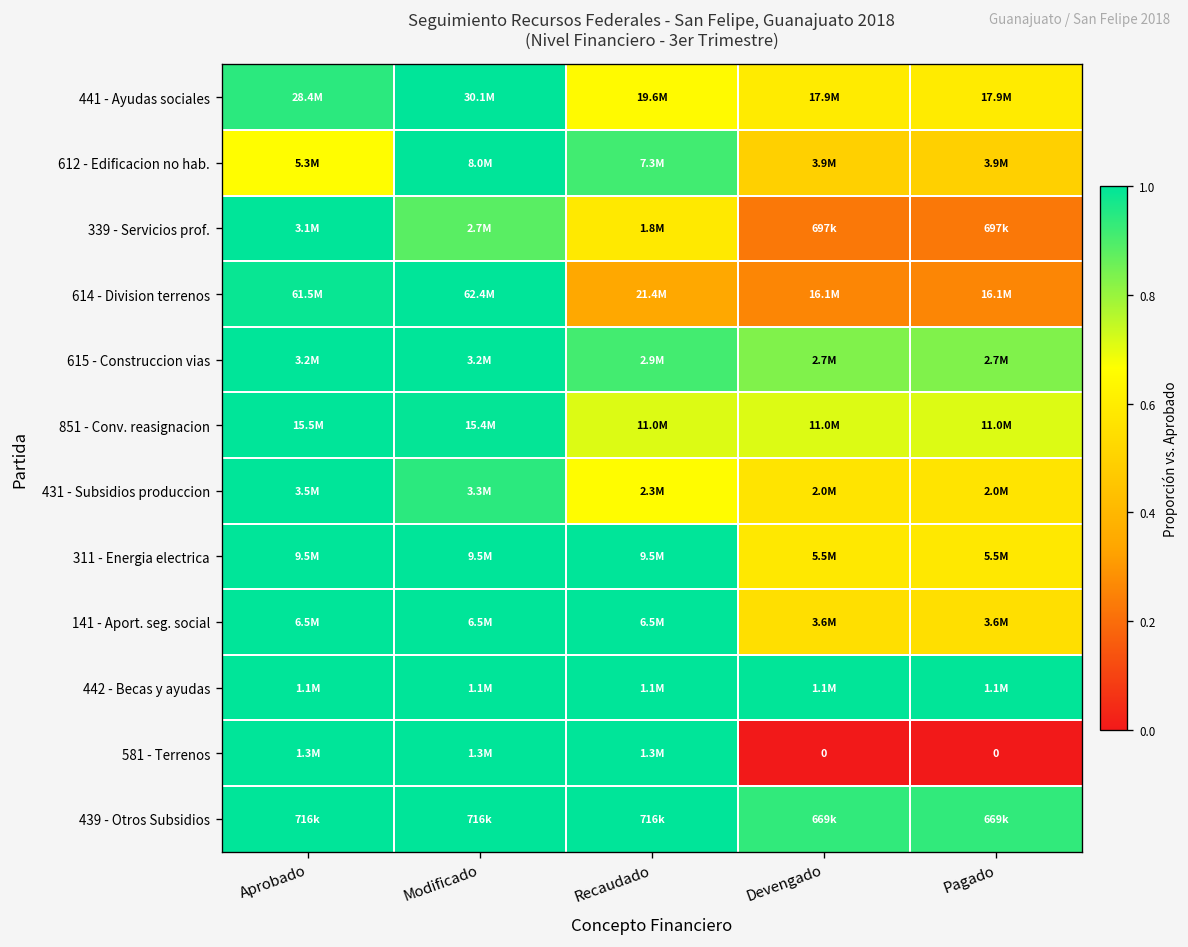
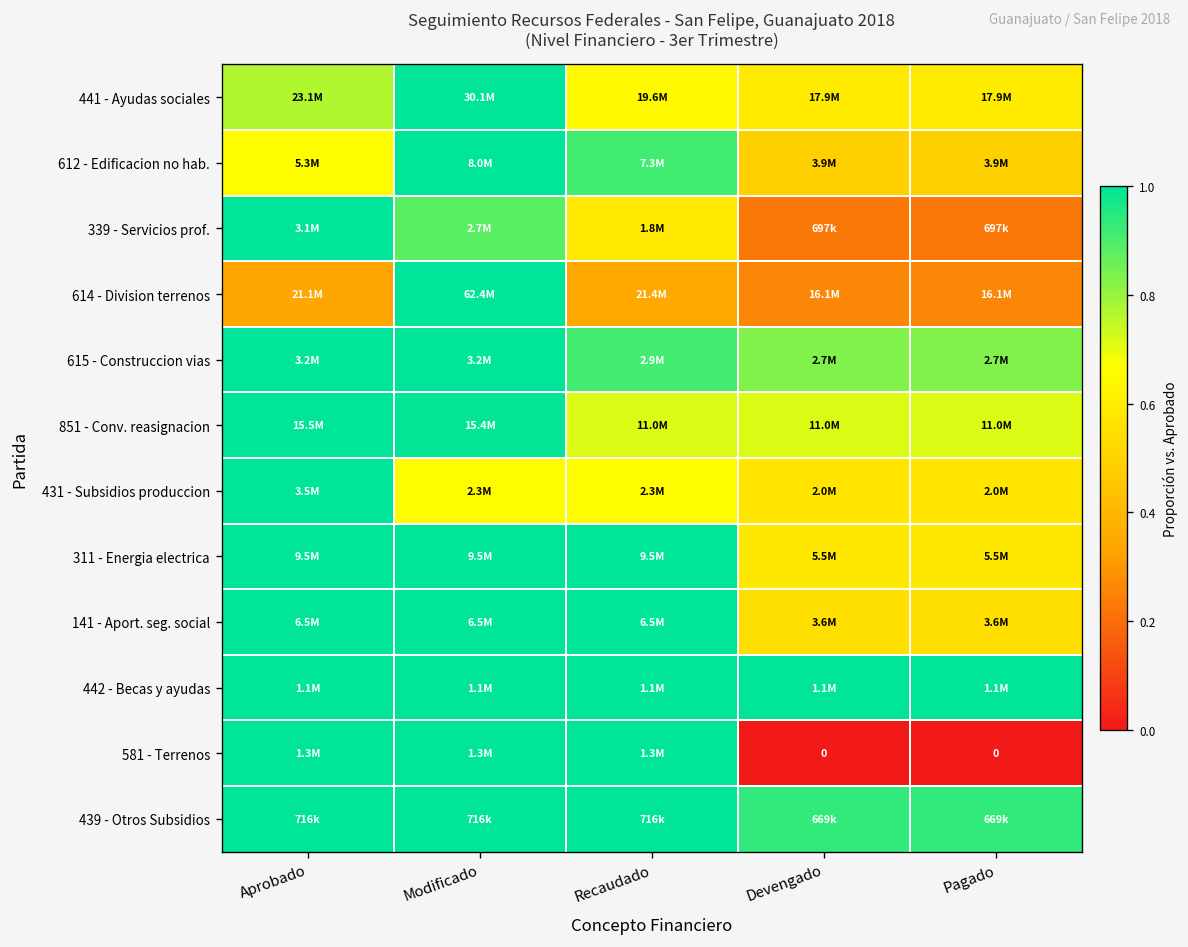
441 - Ayudas sociales, Aprobado: 28.4M -> 23.1M
614 - Division terrenos, Aprobado: 61.5M -> 21.1M
431 - Subsidios produccion, Modificado: 3.3M -> 2.3M
